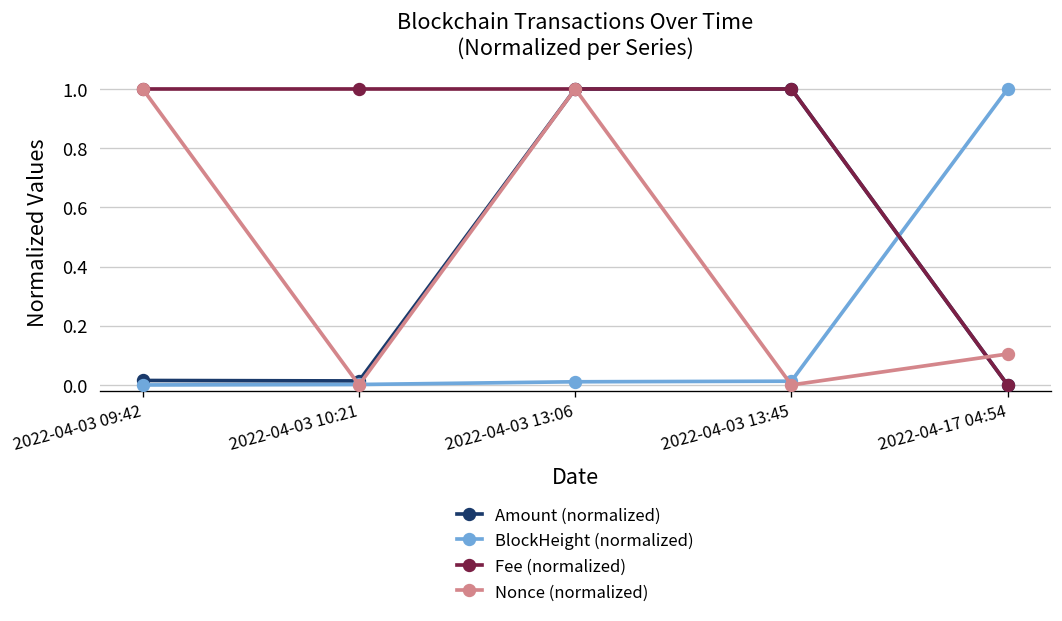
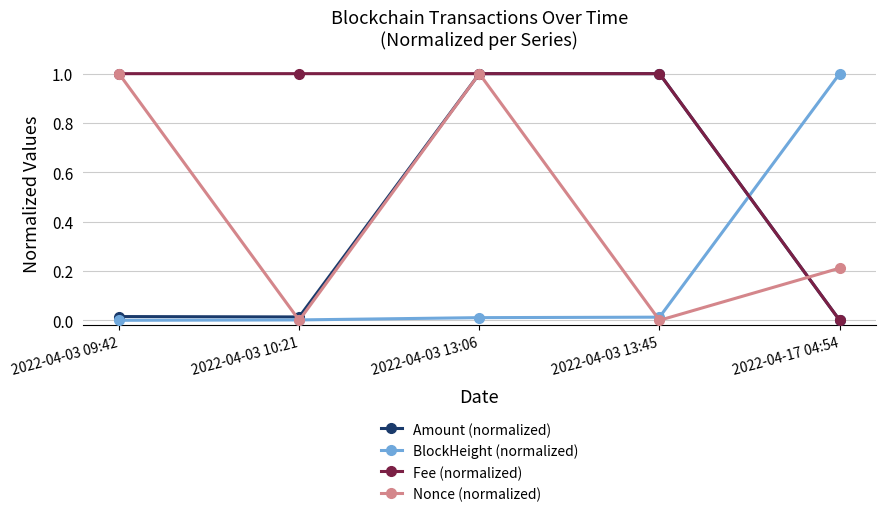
Nonce (normalized), 2022-04-17 04:54: 0.10 -> 0.21
